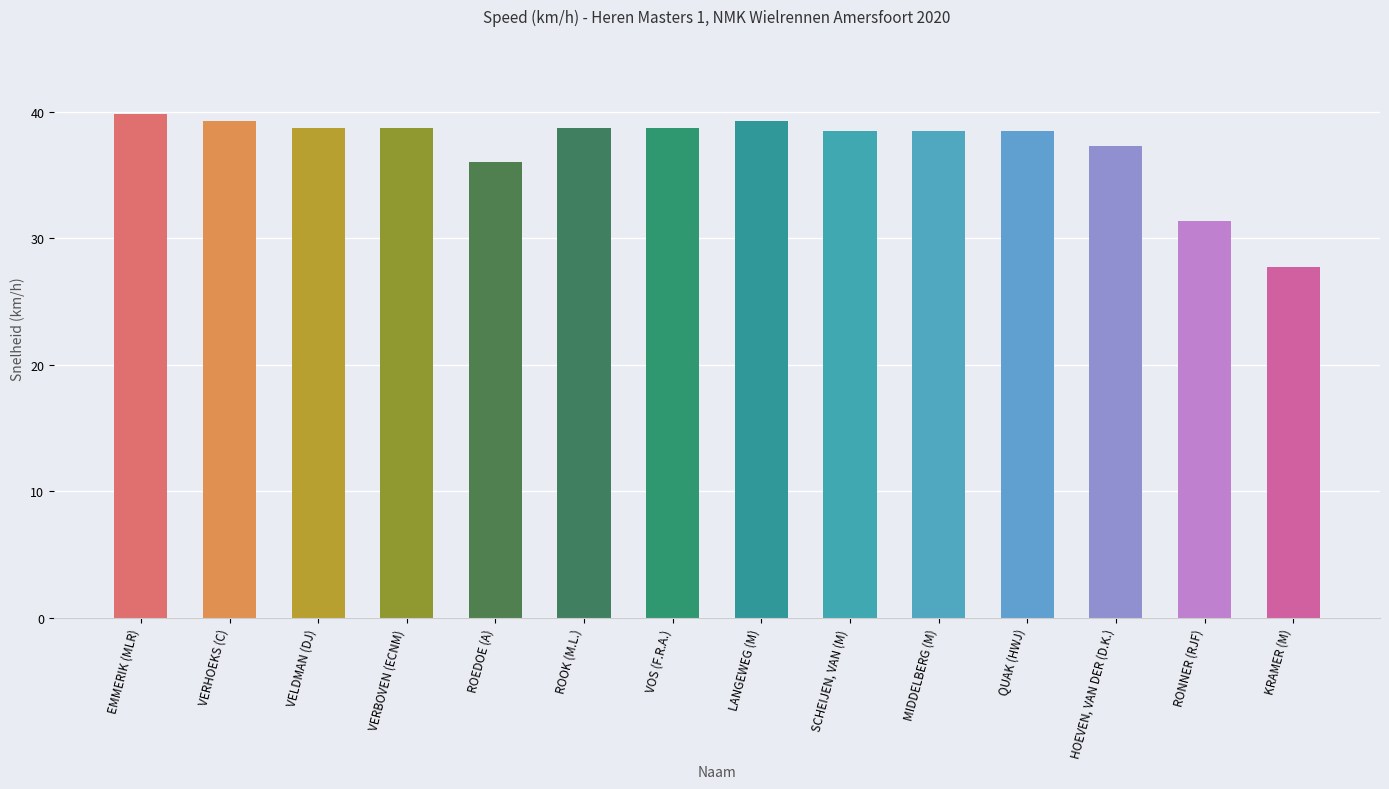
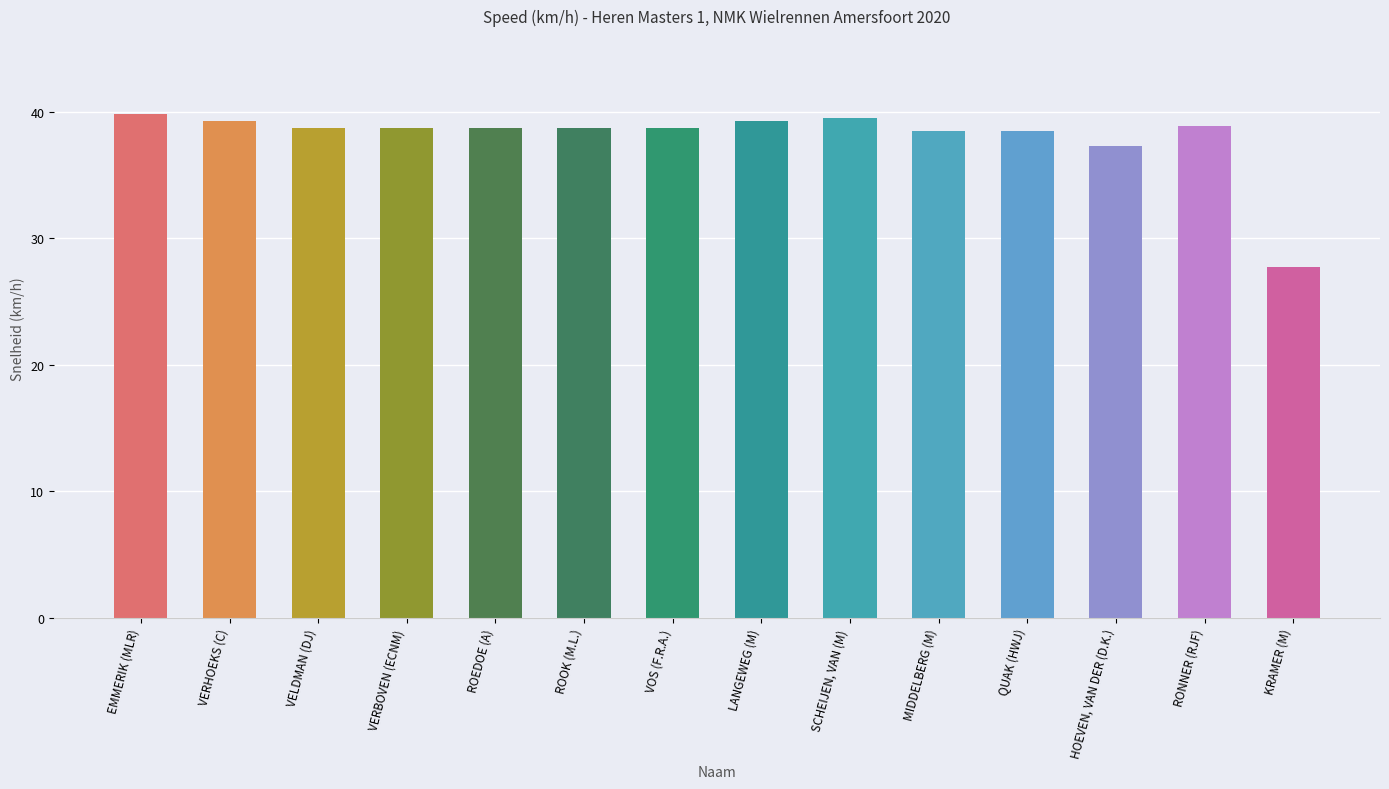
ROEDOE (A): 36.0 -> 38.7
SCHEIJEN, VAN (M): 38.5 -> 39.5
RONNER (RJF): 31.4 -> 38.9
